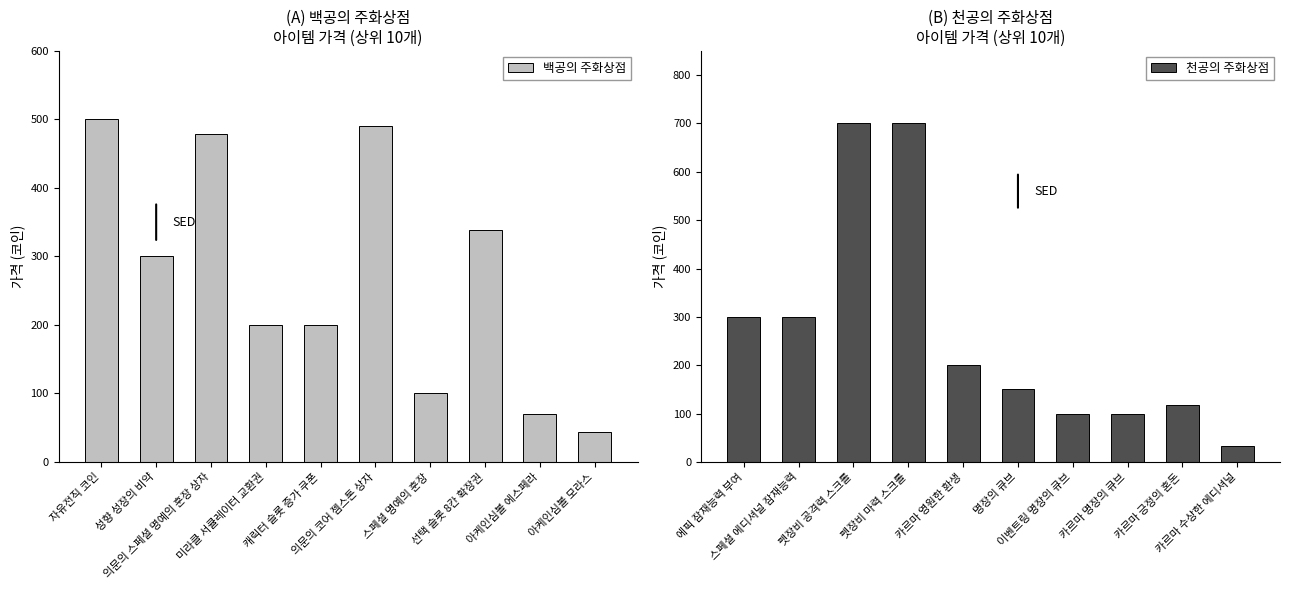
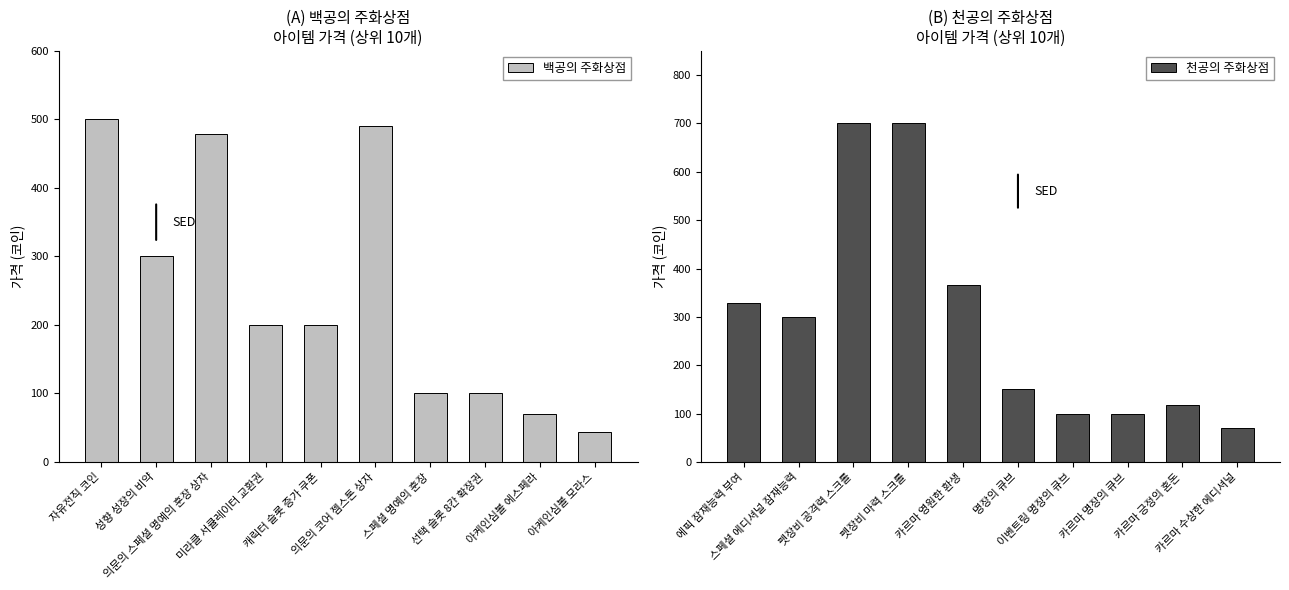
(A) 백공의 주화상점 아이템 가격 (상위 10개), 선택 슬롯 8칸 확장권: 340 -> 100
(B) 천공의 주화상점 아이템 가격 (상위 10개), 에픽 잠재능력 부여: 300 -> 330
(B) 천공의 주화상점 아이템 가격 (상위 10개), 카르마 영원한 환생: 200 -> 370
(B) 천공의 주화상점 아이템 가격 (상위 10개), 카르마 수상한 에디셔널: 30 -> 70
